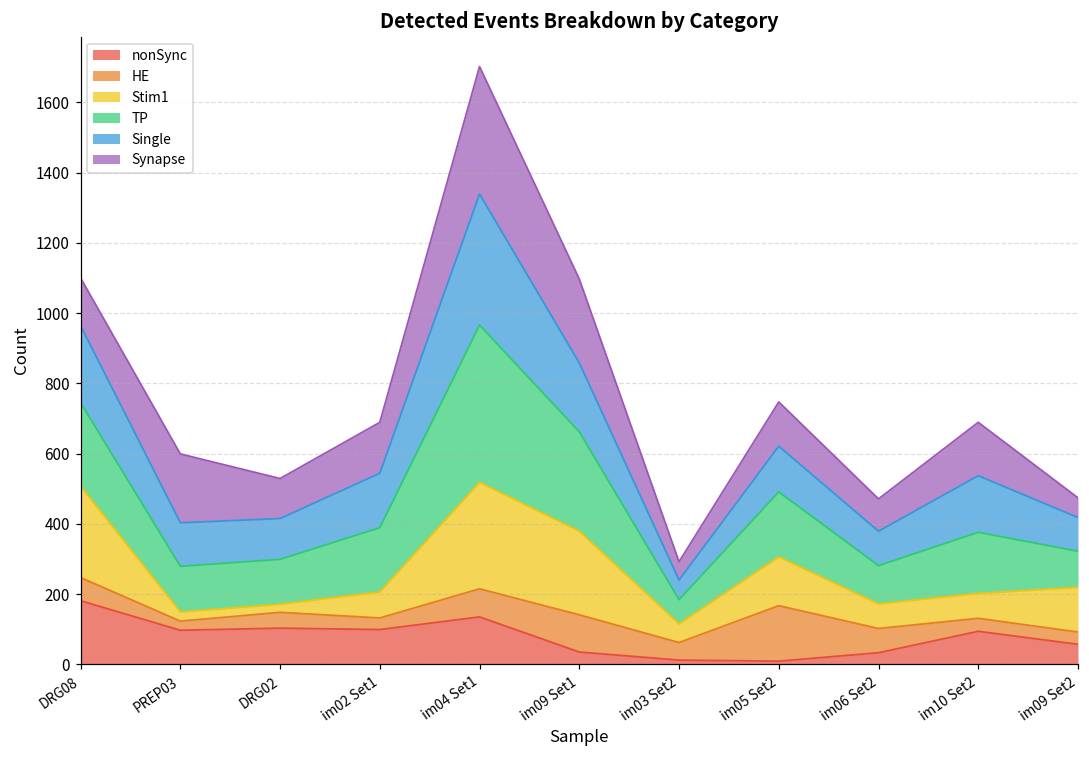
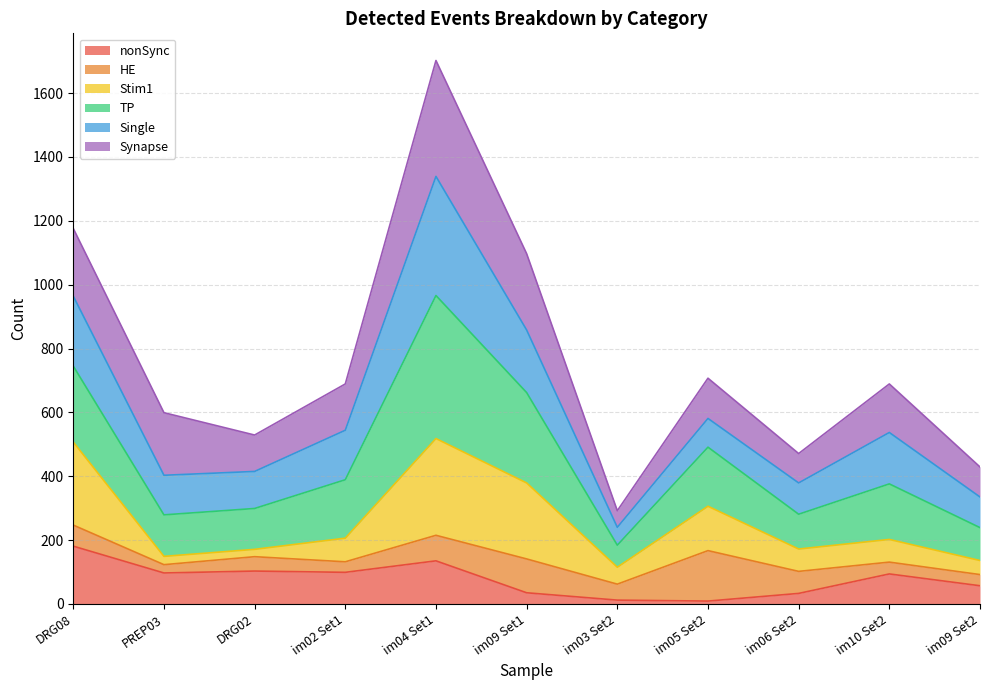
Synapse, DRG08: 140 -> 210
Single, im05 Set2: 130 -> 90
Stim1, im09 Set2: 130 -> 40
Synapse, im09 Set2: 60 -> 90
